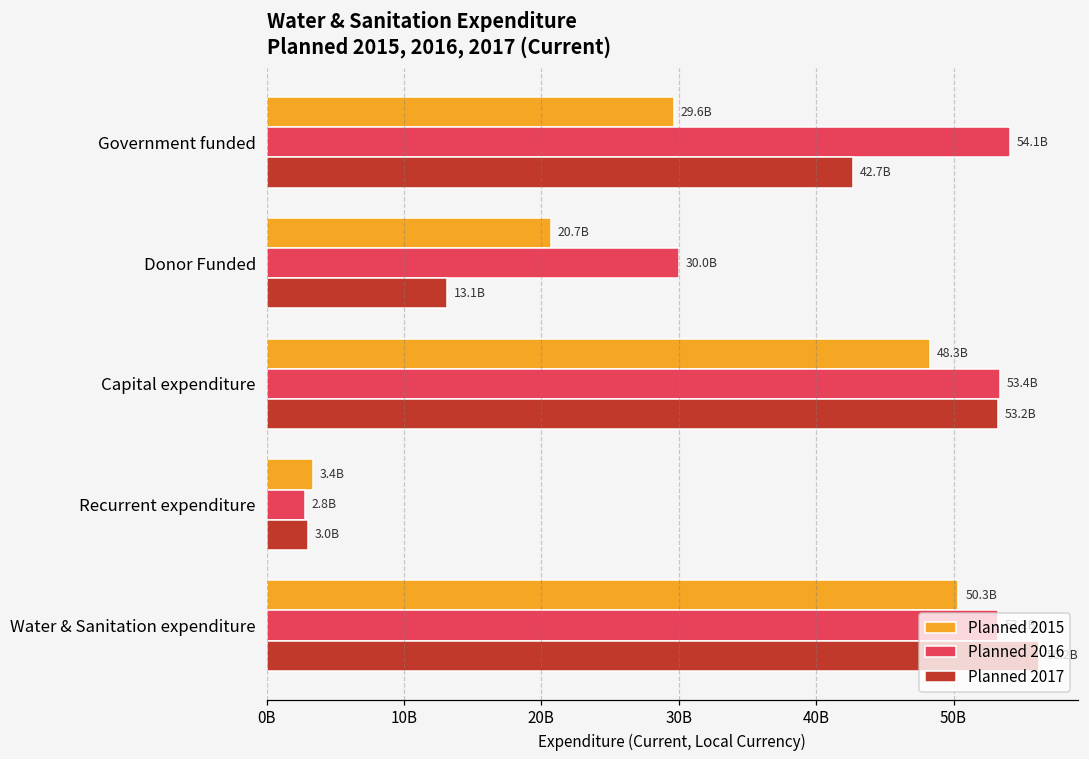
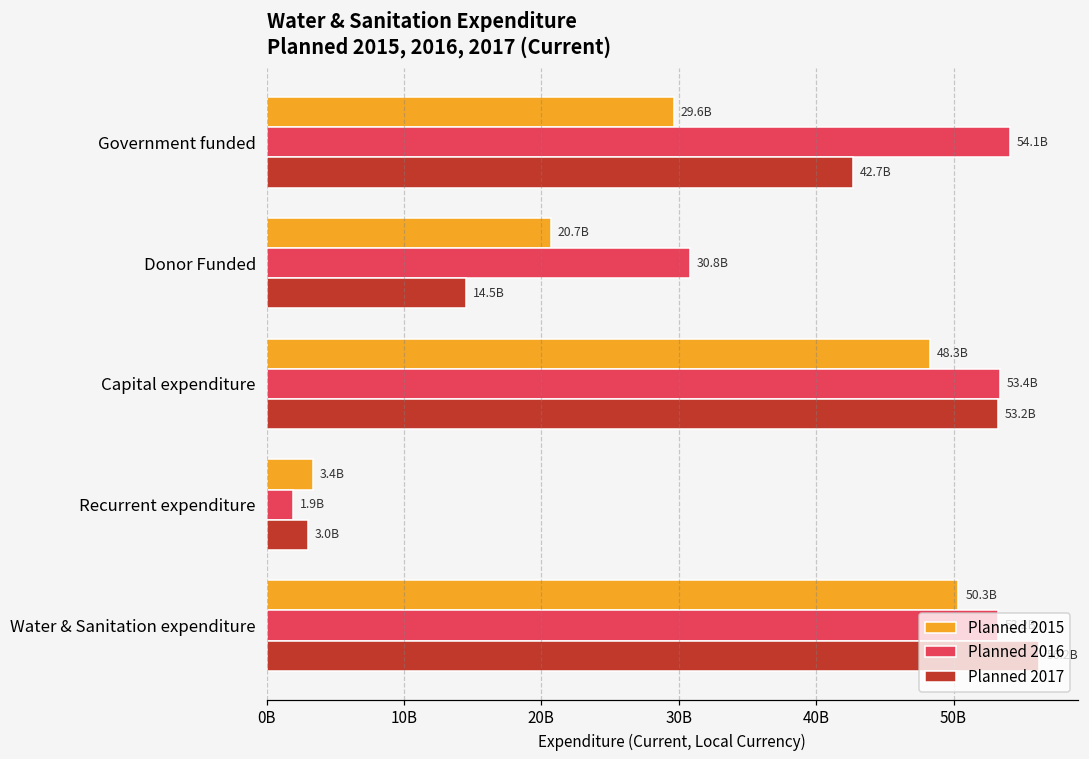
Planned 2016, Donor Funded: 30.0B -> 30.8B
Planned 2017, Donor Funded: 13.1B -> 14.5B
Planned 2016, Recurrent expenditure: 2.8B -> 1.9B
